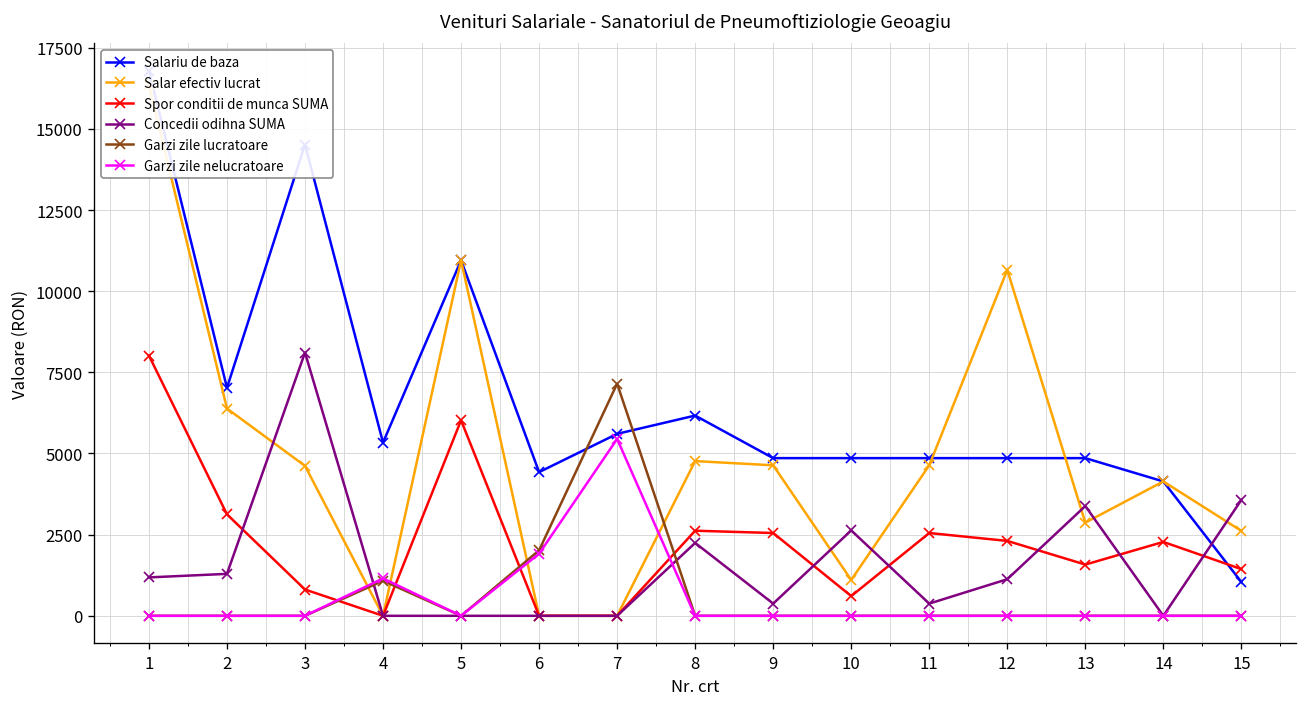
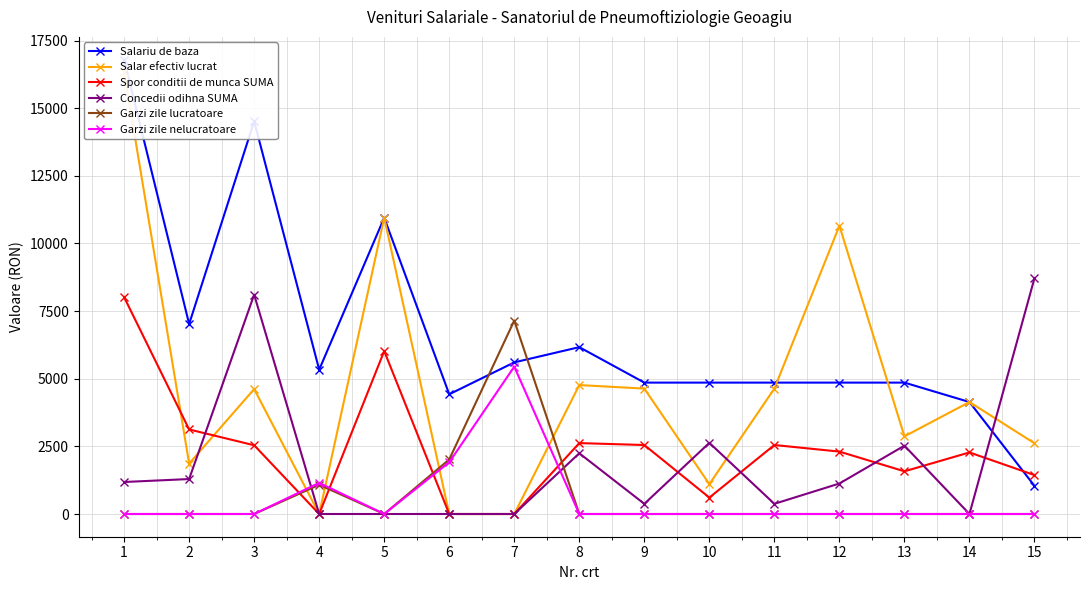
Salar efectiv lucrat, 2: 6400 -> 1900
Spor conditii de munca SUMA, 3: 800 -> 2500
Concedii odihna SUMA, 13: 3400 -> 2500
Concedii odihna SUMA, 15: 3600 -> 8700
